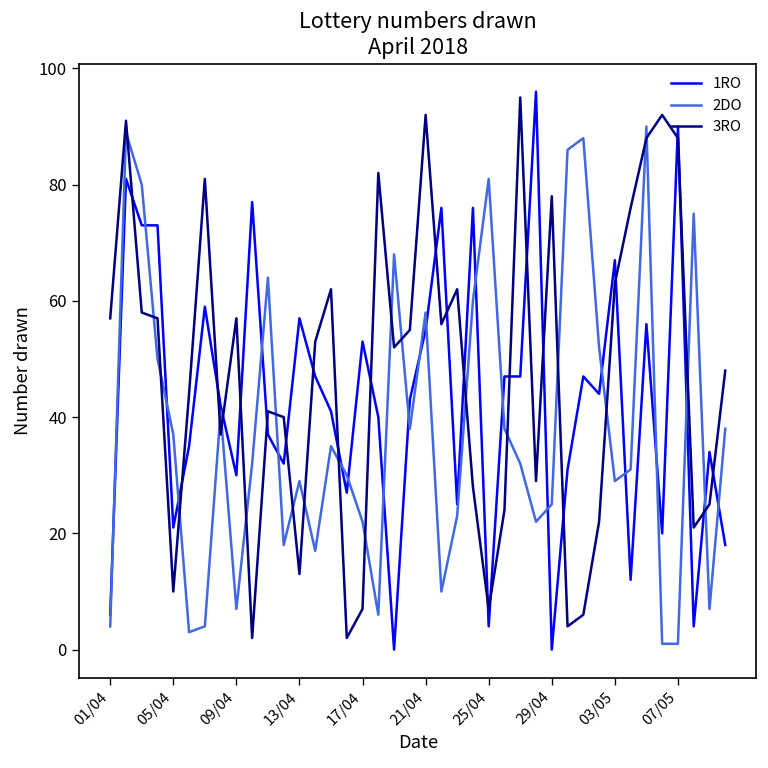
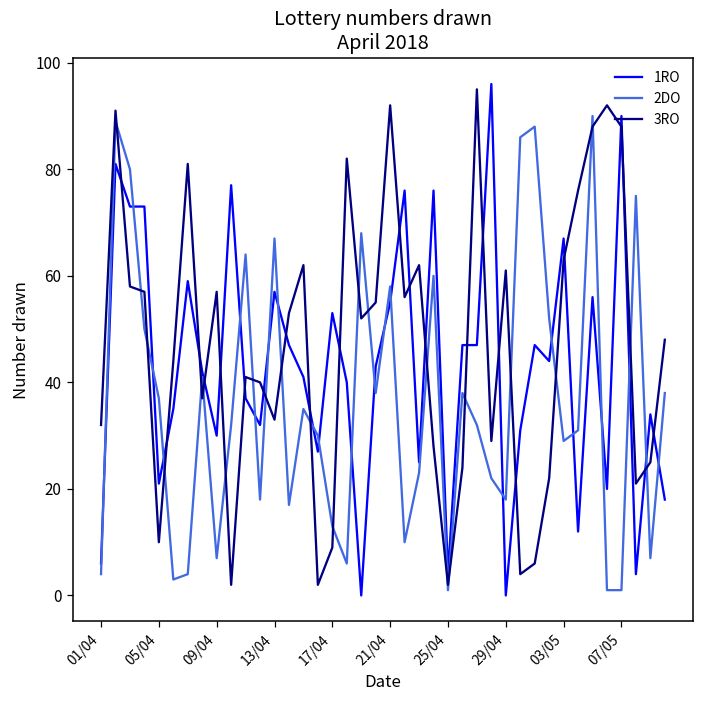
3RO, 01/04: 57 -> 32
2DO, 13/04: 29 -> 67
3RO, 13/04: 13 -> 33
2DO, 17/04: 22 -> 13
3RO, 17/04: 7 -> 9
2DO, 25/04: 81 -> 1
3RO, 25/04: 7 -> 2
2DO, 29/04: 25 -> 18
3RO, 29/04: 78 -> 61
